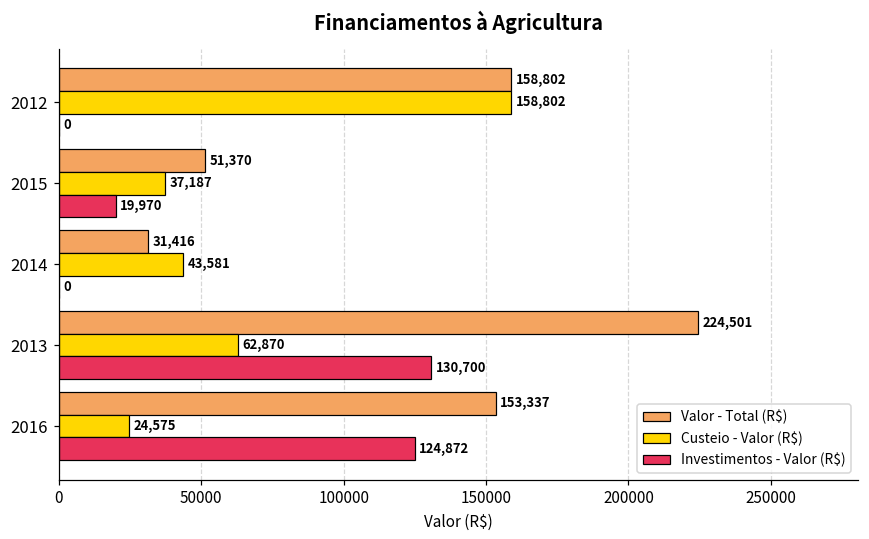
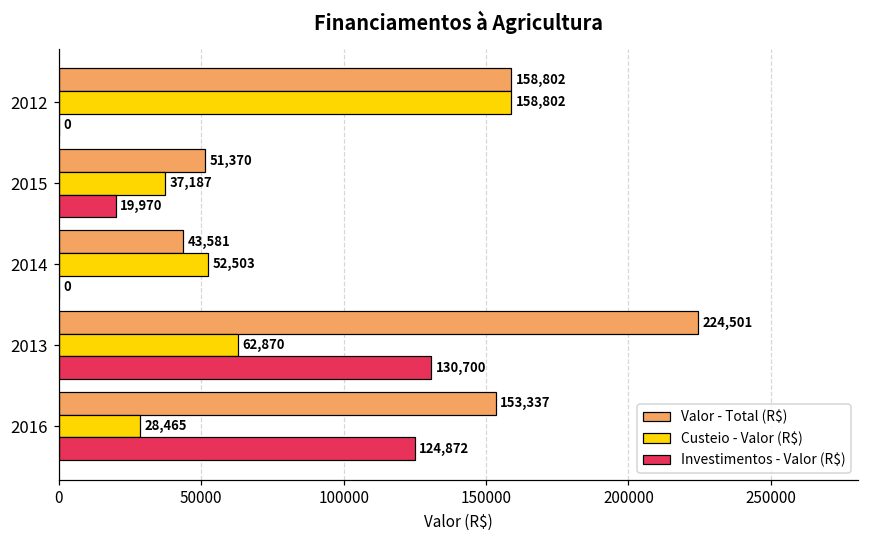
Valor - Total (R$), 2014: 31,416 -> 43,581
Custeio - Valor (R$), 2014: 43,581 -> 52,503
Custeio - Valor (R$), 2016: 24,575 -> 28,465
